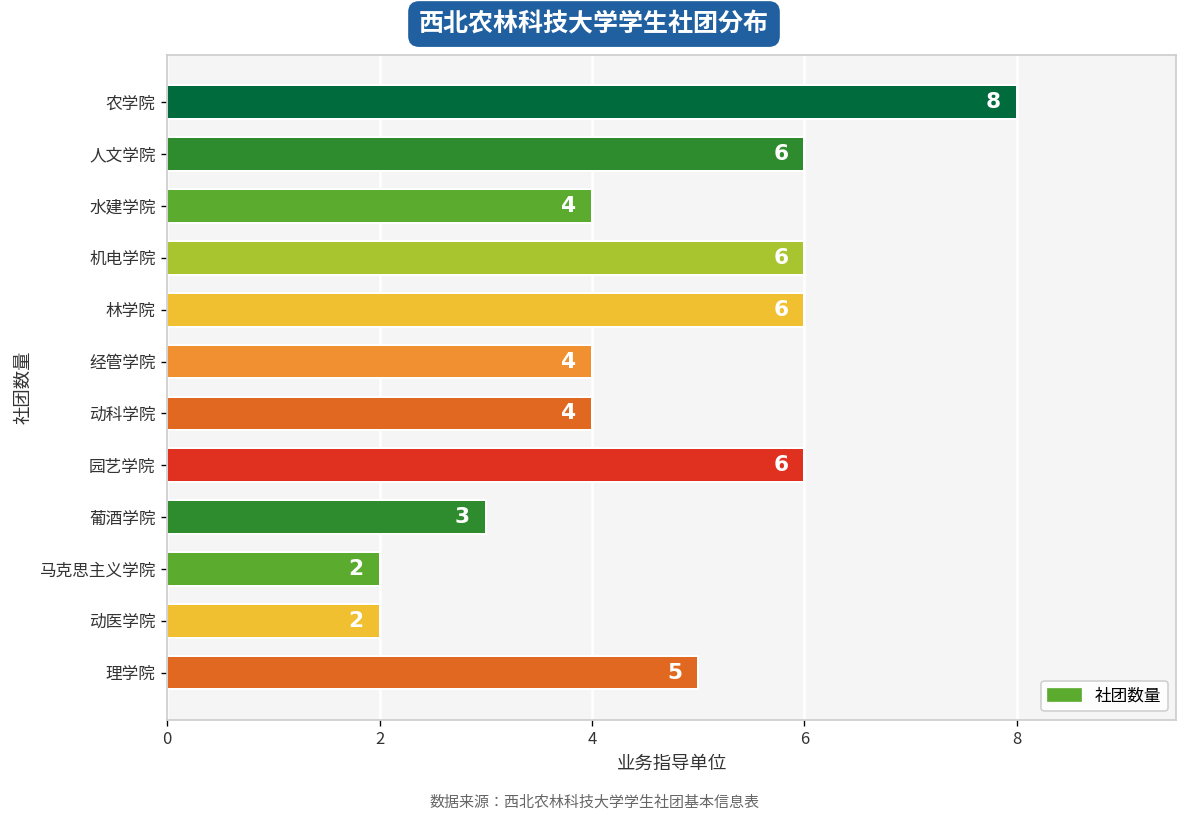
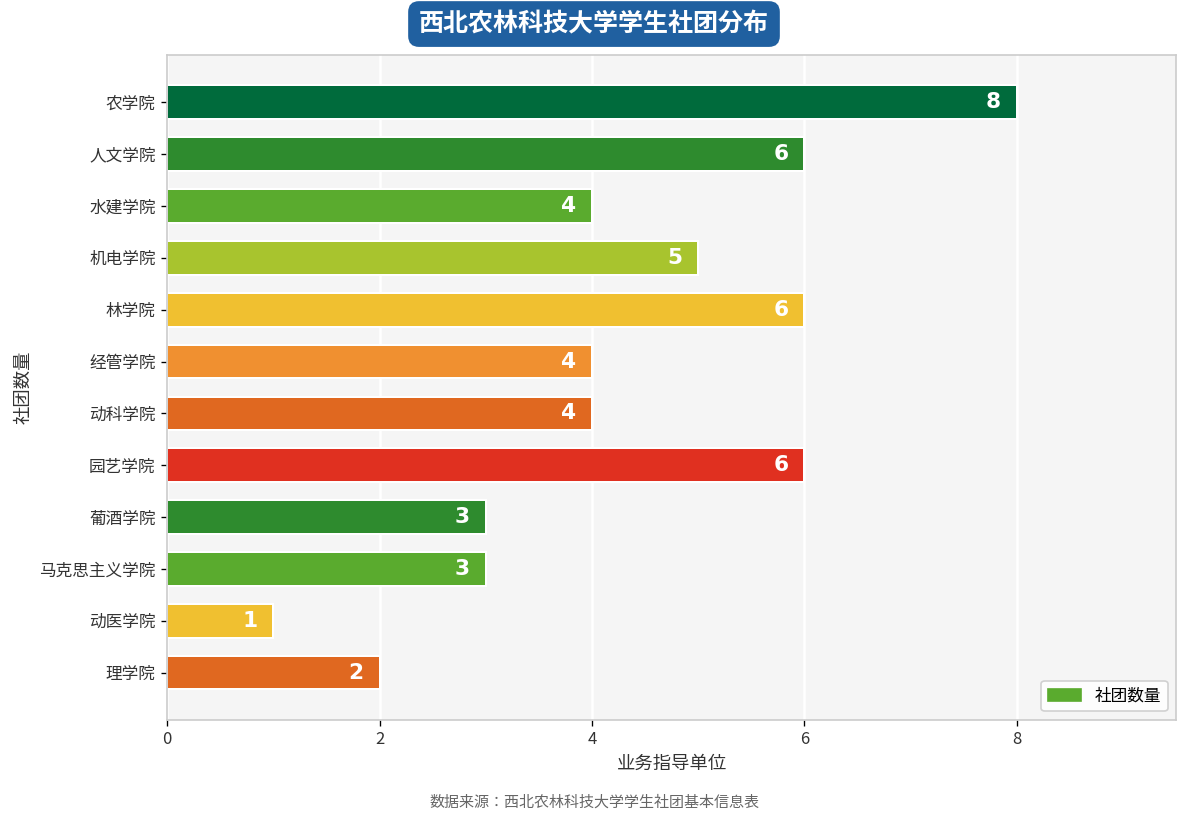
机电学院: 6 -> 5
马克思主义学院: 2 -> 3
动医学院: 2 -> 1
理学院: 5 -> 2
